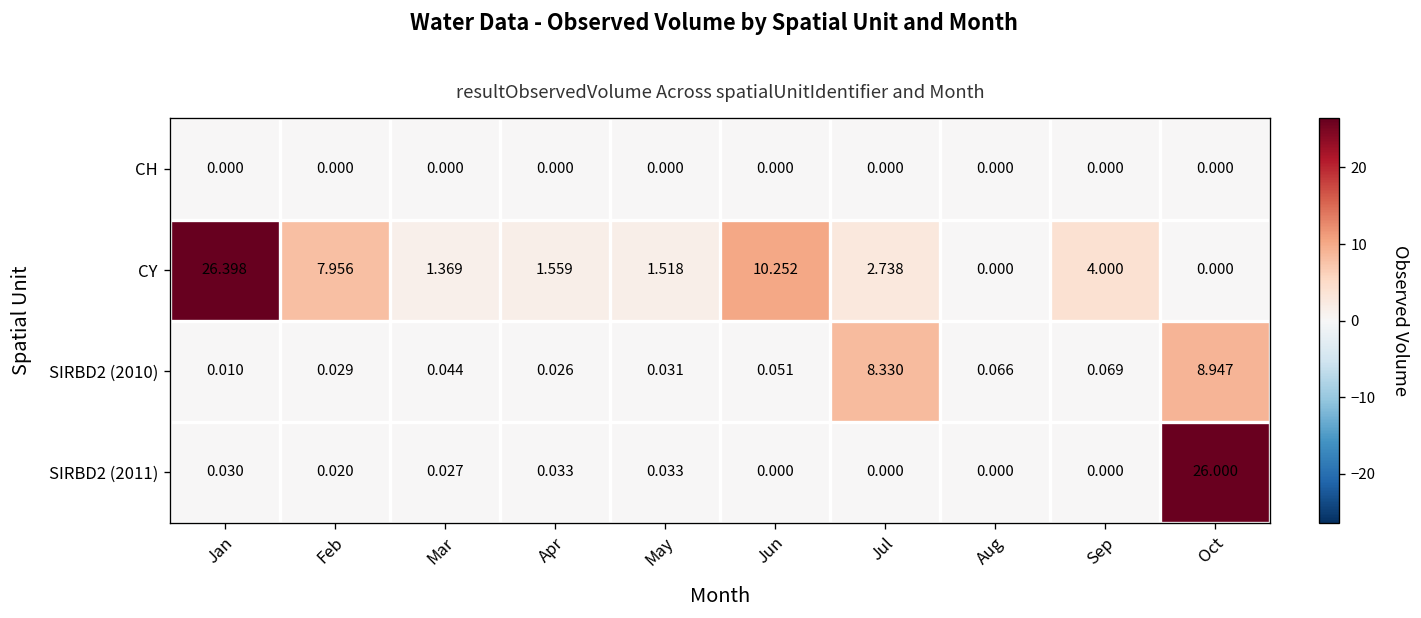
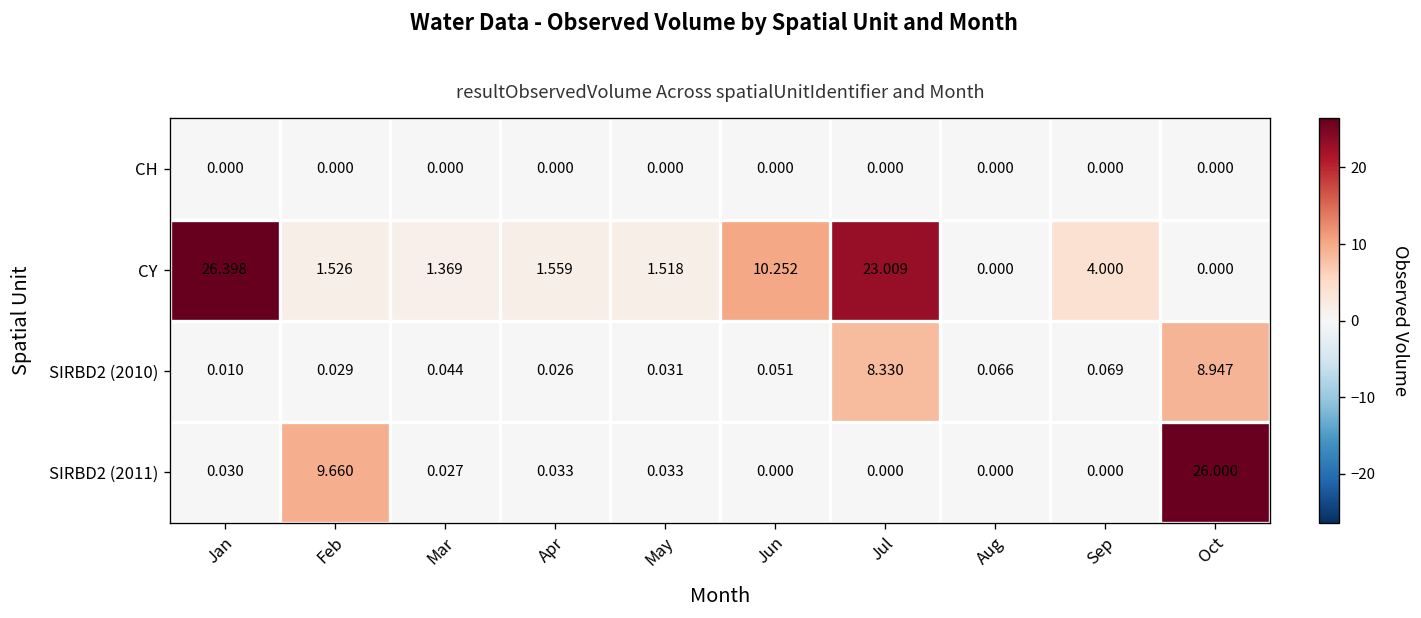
CY, Feb: 7.956 -> 1.526
CY, Jul: 2.738 -> 23.009
SIRBD2 (2011), Feb: 0.020 -> 9.660
